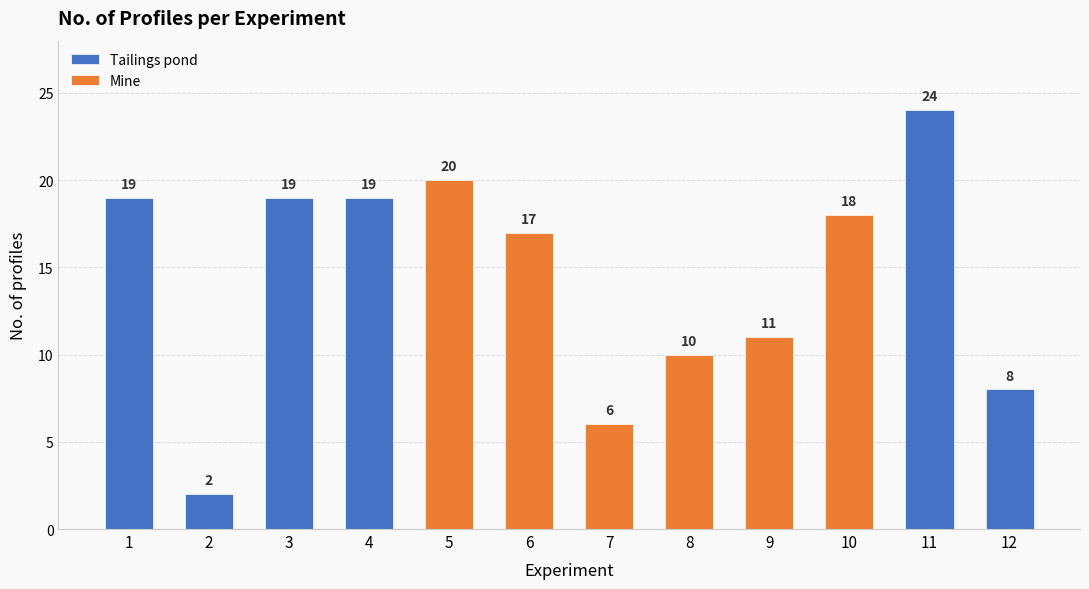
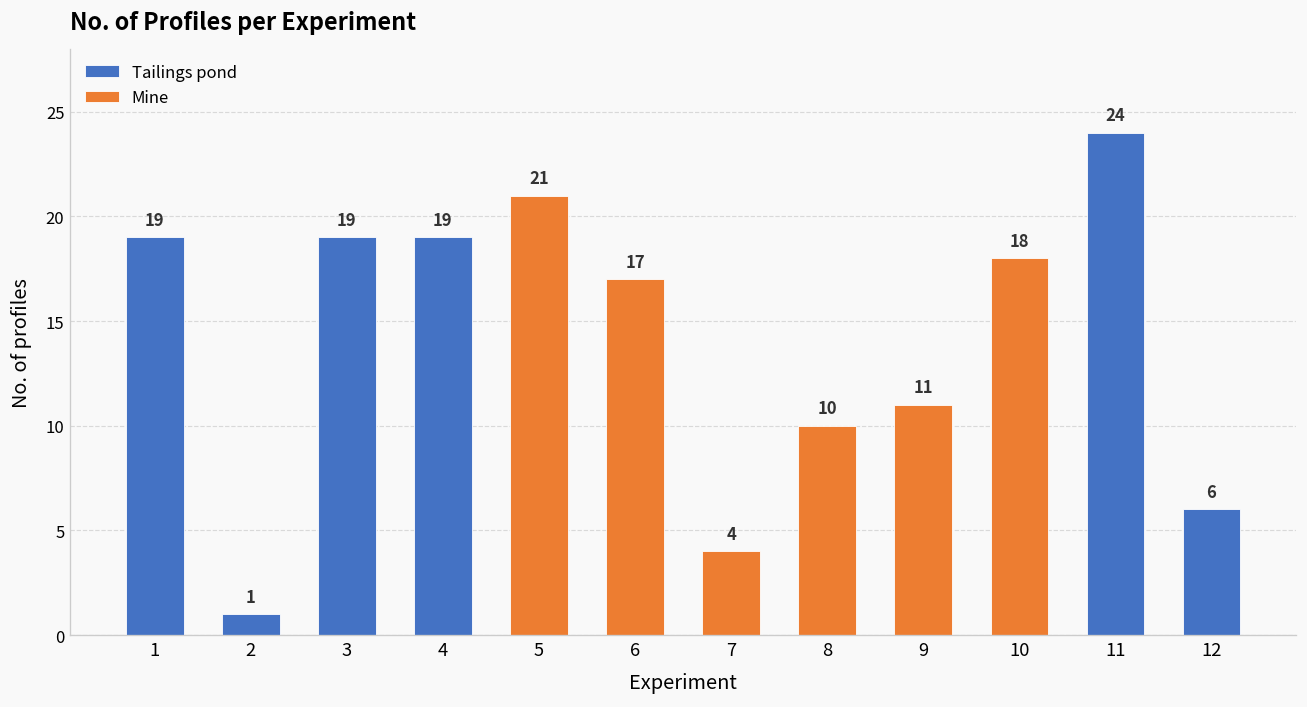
2: 2 -> 1
5: 20 -> 21
7: 6 -> 4
12: 8 -> 6
